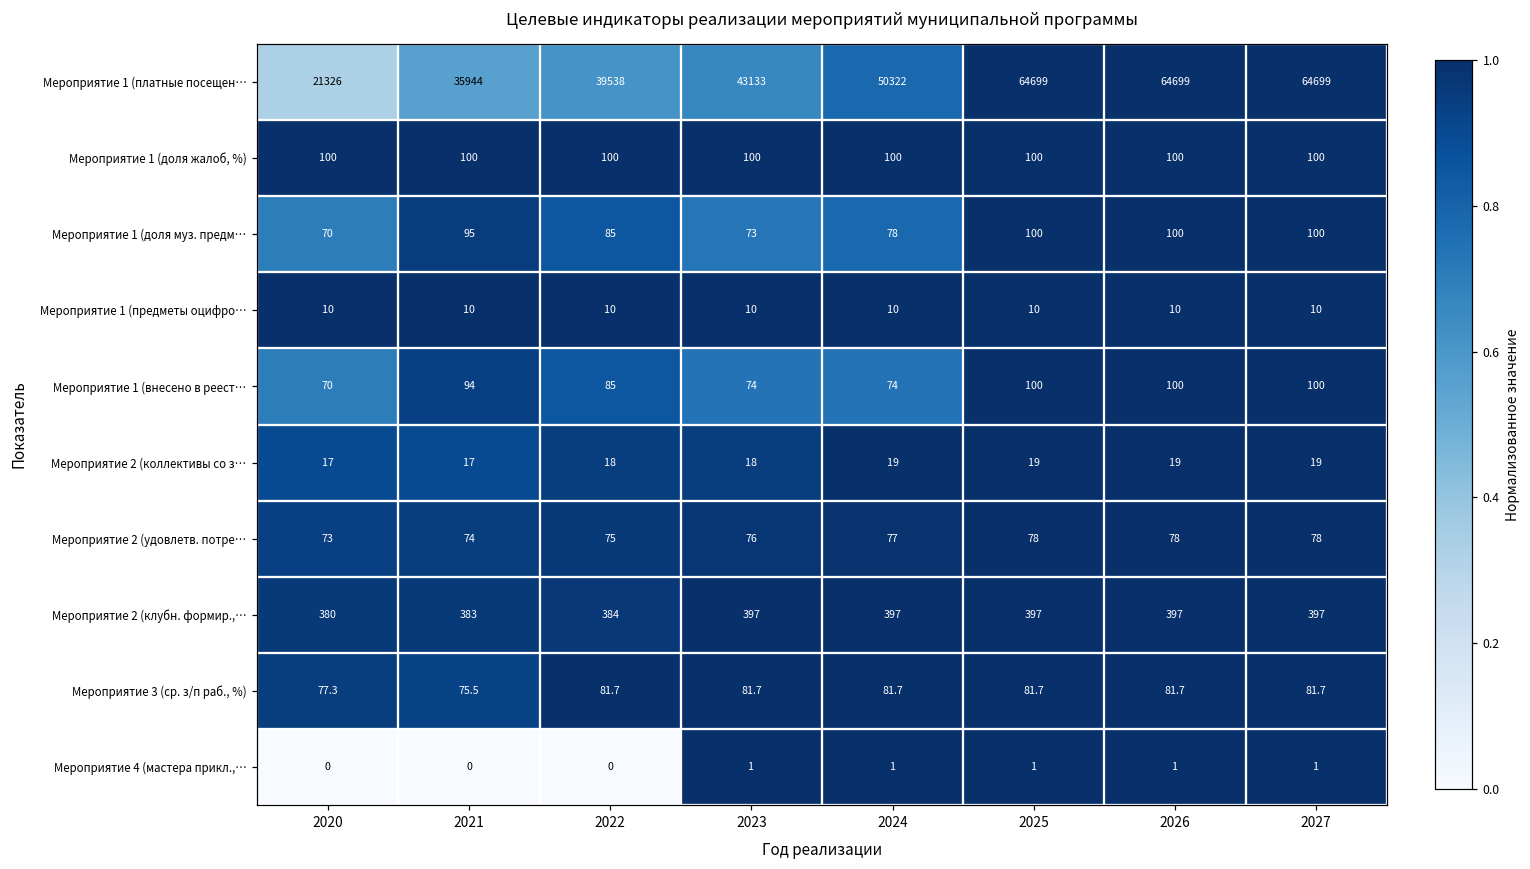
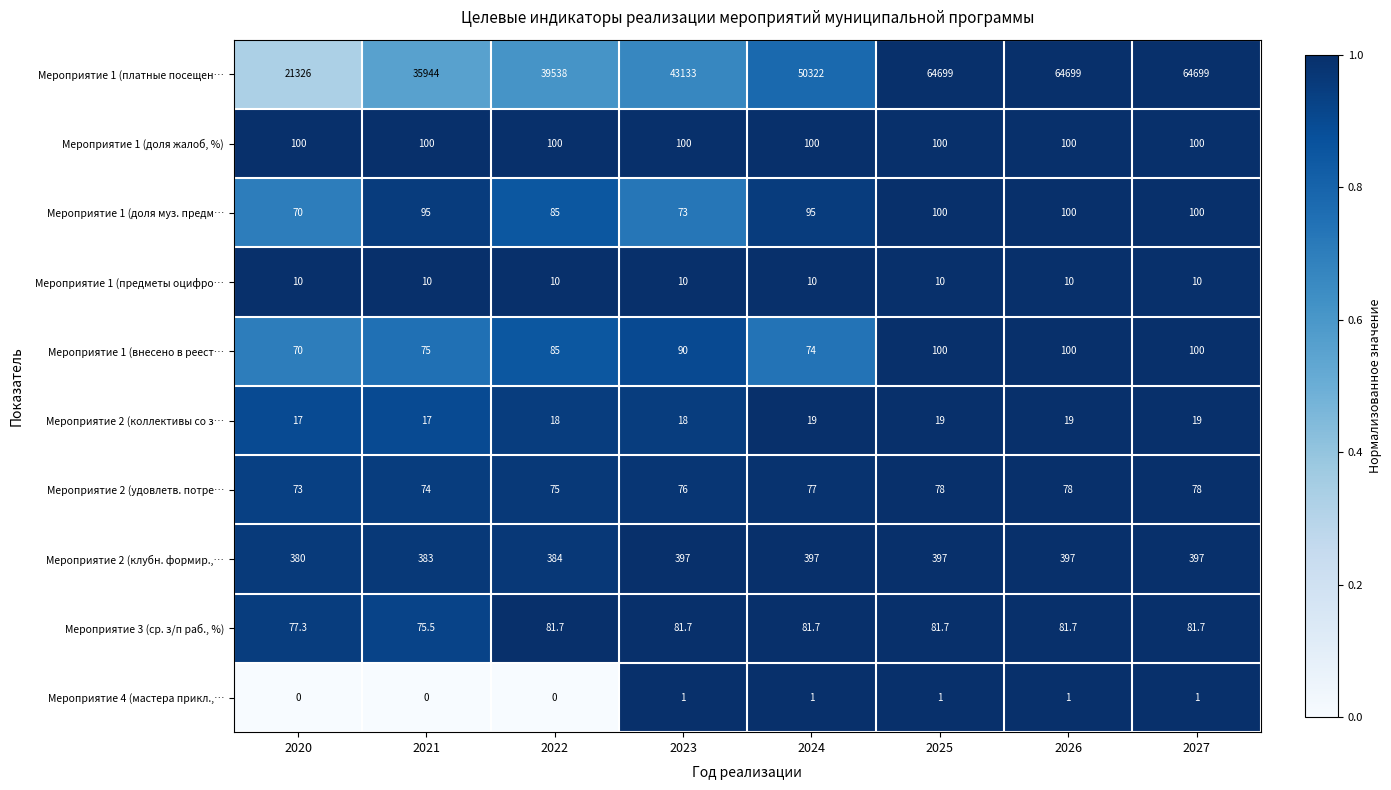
Мероприятие 1 (доля муз. предм…, 2024: 78 -> 95
Мероприятие 1 (внесено в реест…, 2021: 94 -> 75
Мероприятие 1 (внесено в реест…, 2023: 74 -> 90
